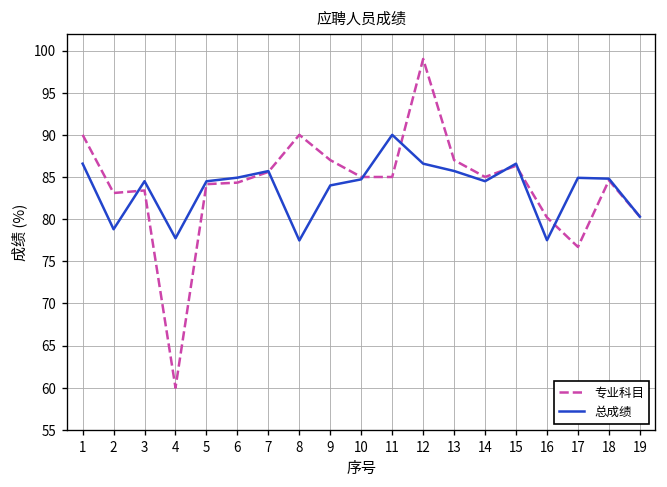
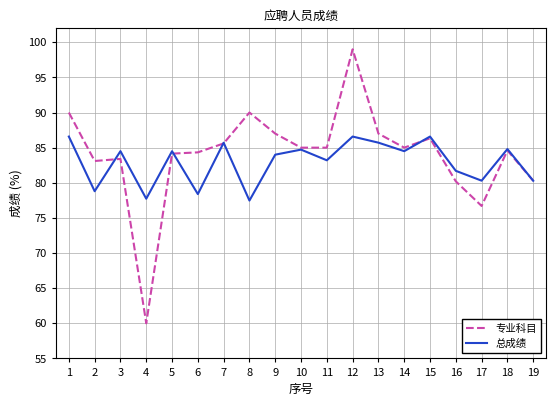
总成绩, 6: 85 -> 78
总成绩, 11: 90 -> 83
总成绩, 16: 78 -> 82
总成绩, 17: 85 -> 80
